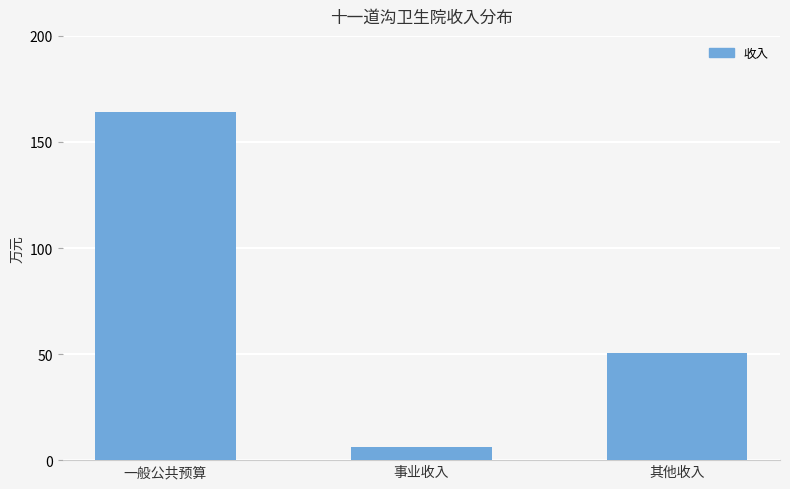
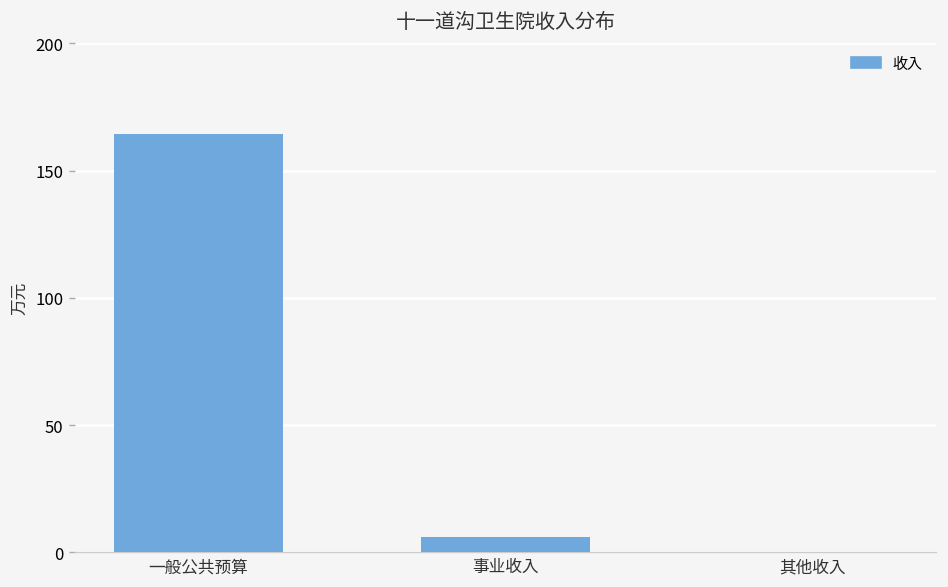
其他收入: 51 -> 0
